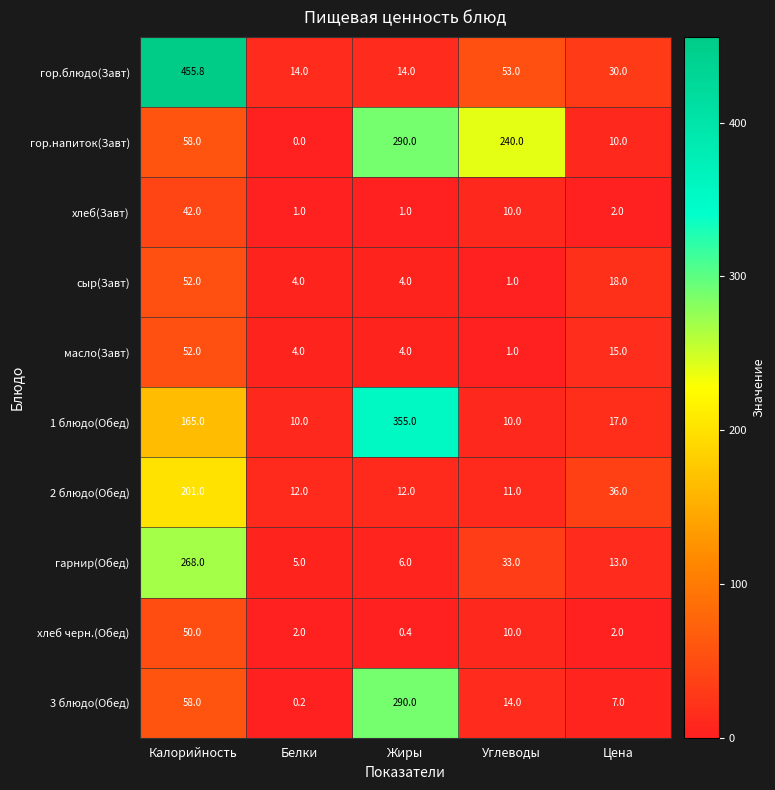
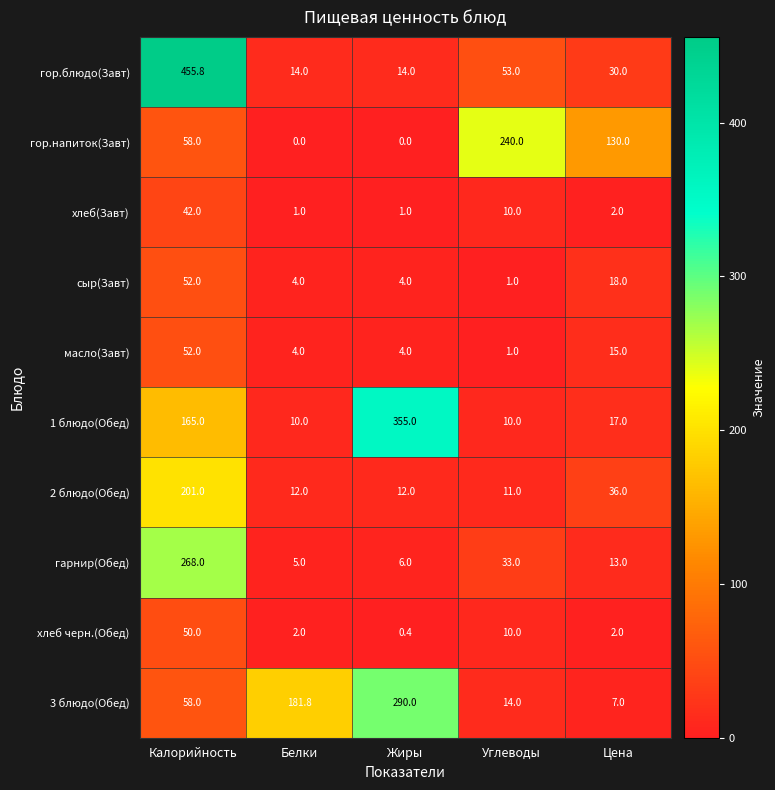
гор.напиток(Завт), Жиры: 290.0 -> 0.0
гор.напиток(Завт), Цена: 10.0 -> 130.0
3 блюдо(Обед), Белки: 0.2 -> 181.8
